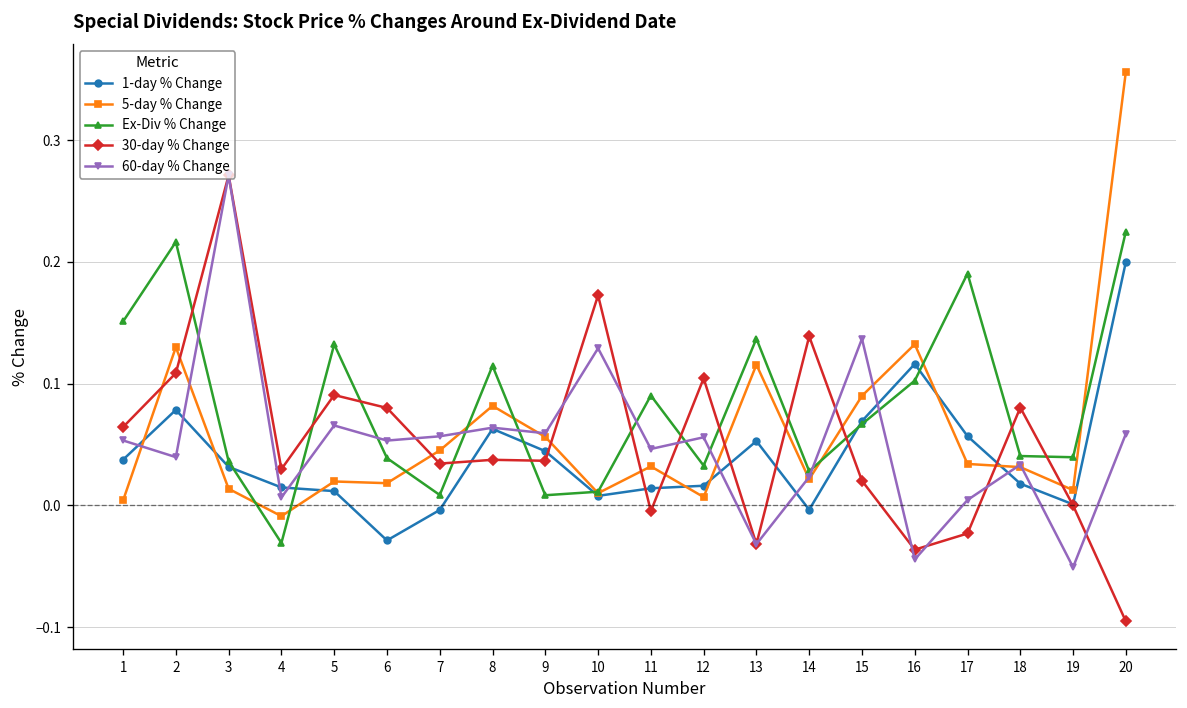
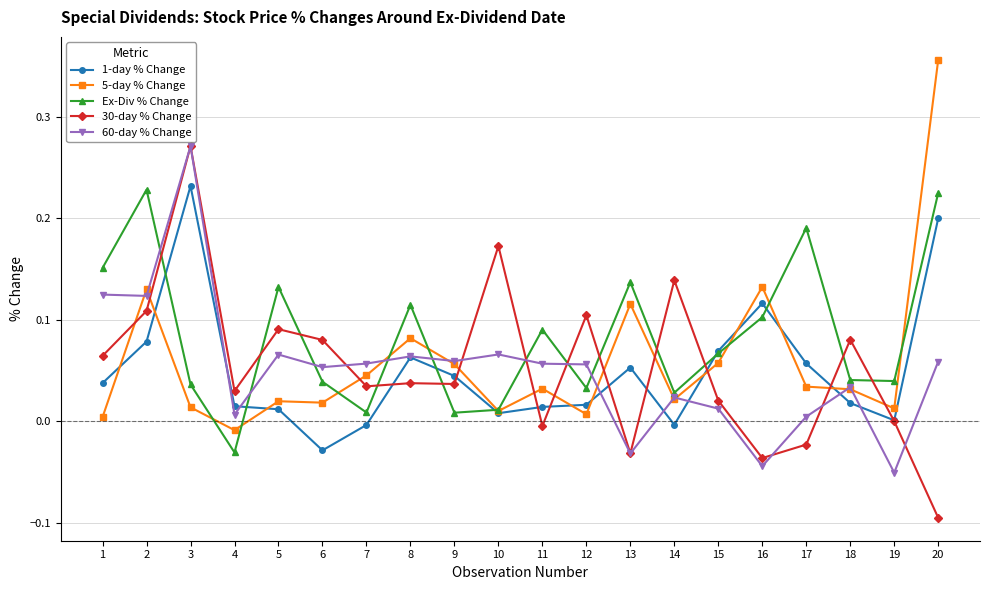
60-day % Change, 1: 0.053 -> 0.125
Ex-Div % Change, 2: 0.216 -> 0.228
60-day % Change, 2: 0.040 -> 0.124
1-day % Change, 3: 0.032 -> 0.232
60-day % Change, 10: 0.129 -> 0.066
60-day % Change, 11: 0.046 -> 0.057
5-day % Change, 15: 0.090 -> 0.058
60-day % Change, 15: 0.137 -> 0.012
